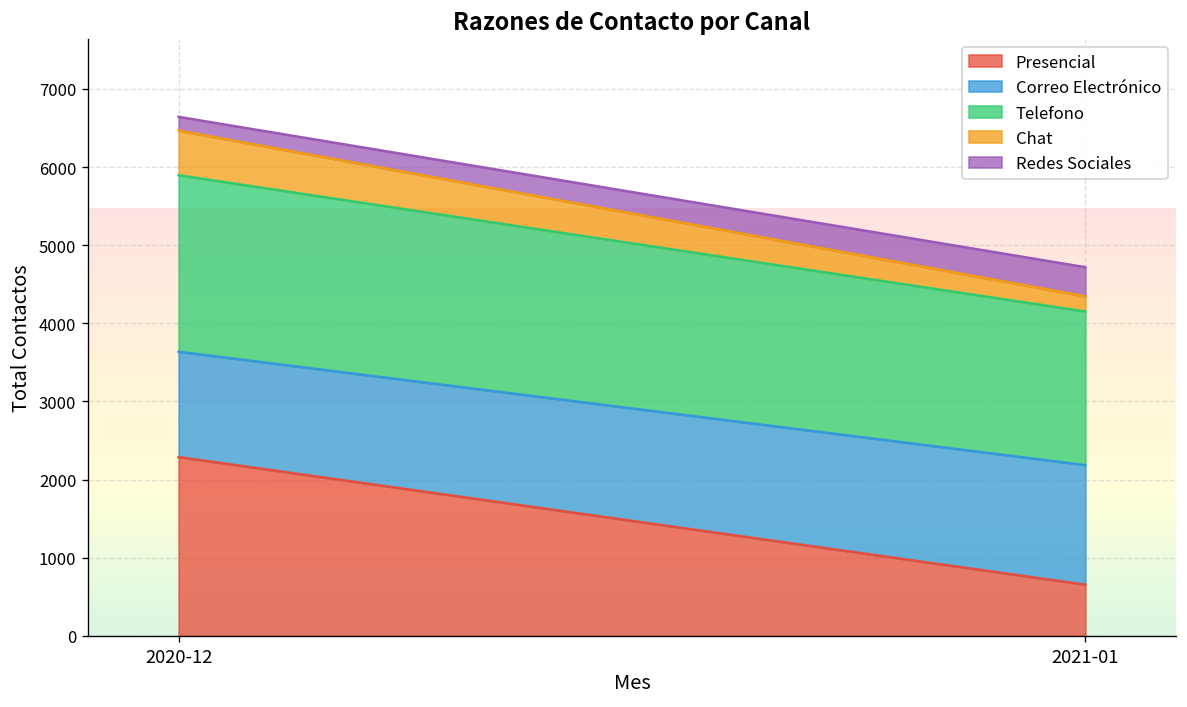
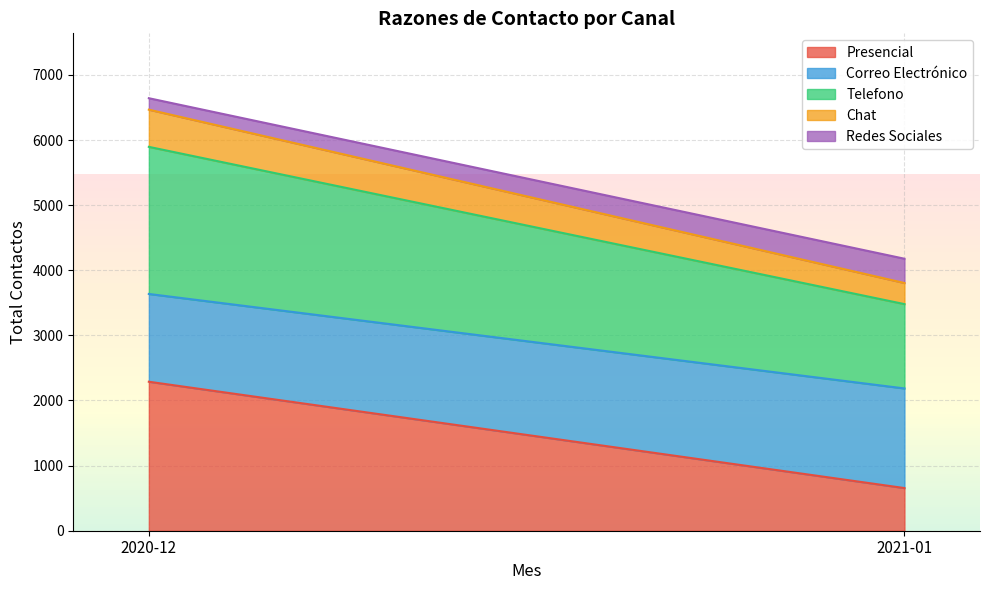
Telefono, 2021-01: 2000 -> 1300
Chat, 2021-01: 200 -> 300
